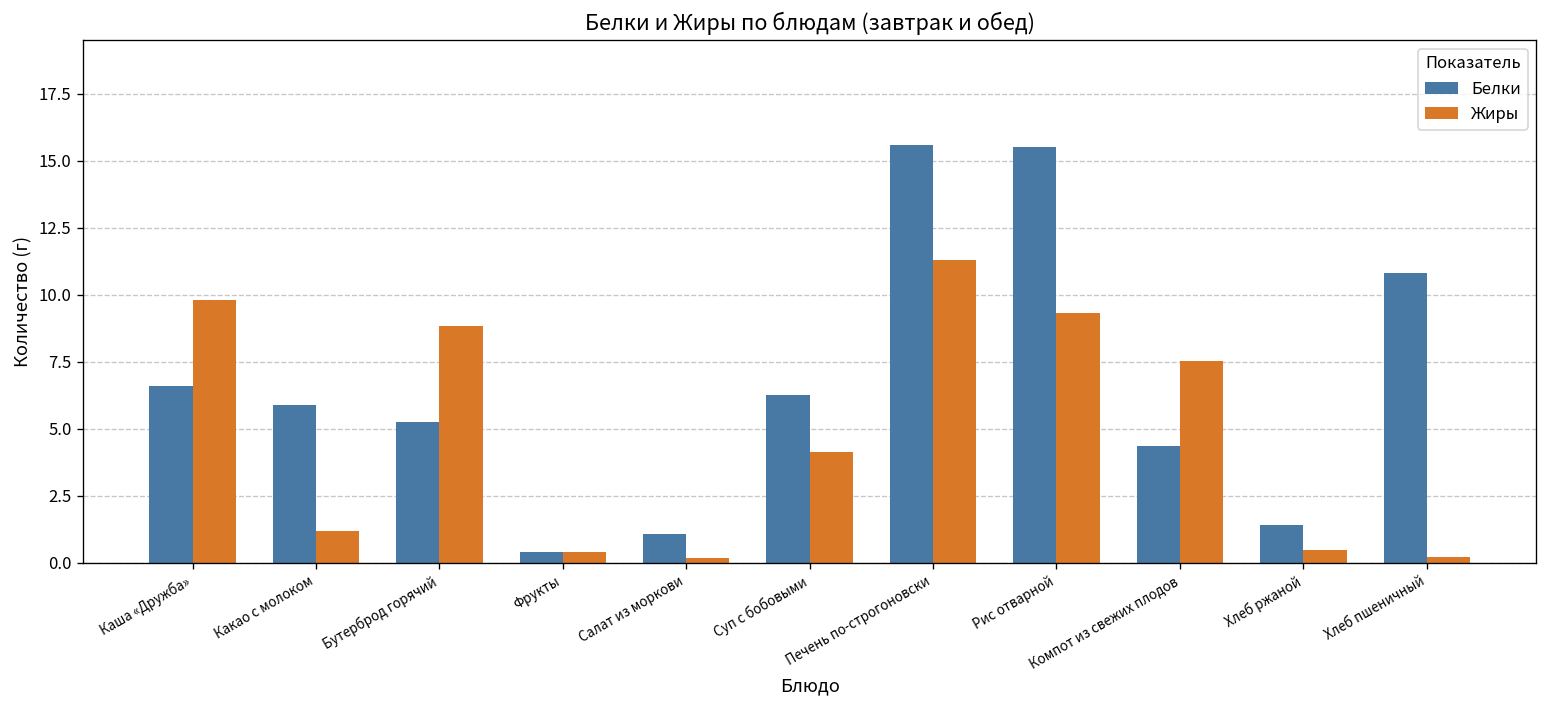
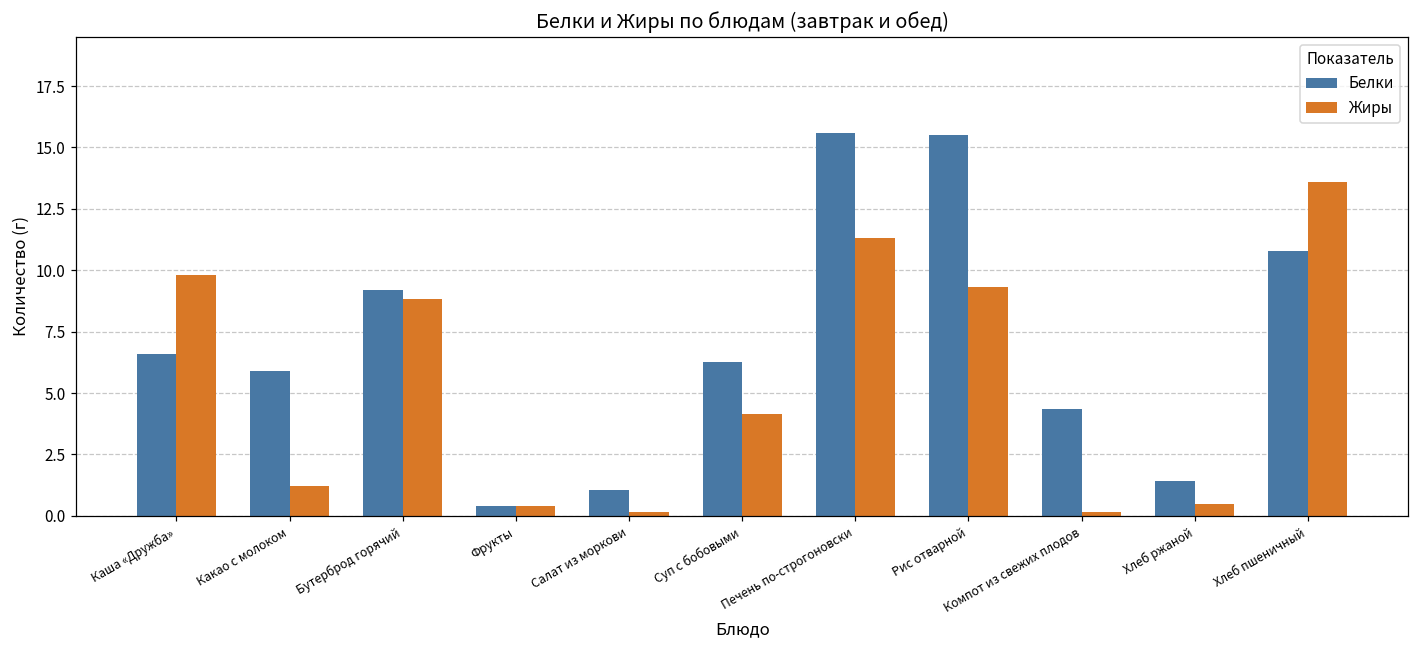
Белки, Бутерброд горячий: 5.3 -> 9.2
Жиры, Компот из свежих плодов: 7.5 -> 0.1
Жиры, Хлеб пшеничный: 0.2 -> 13.6
